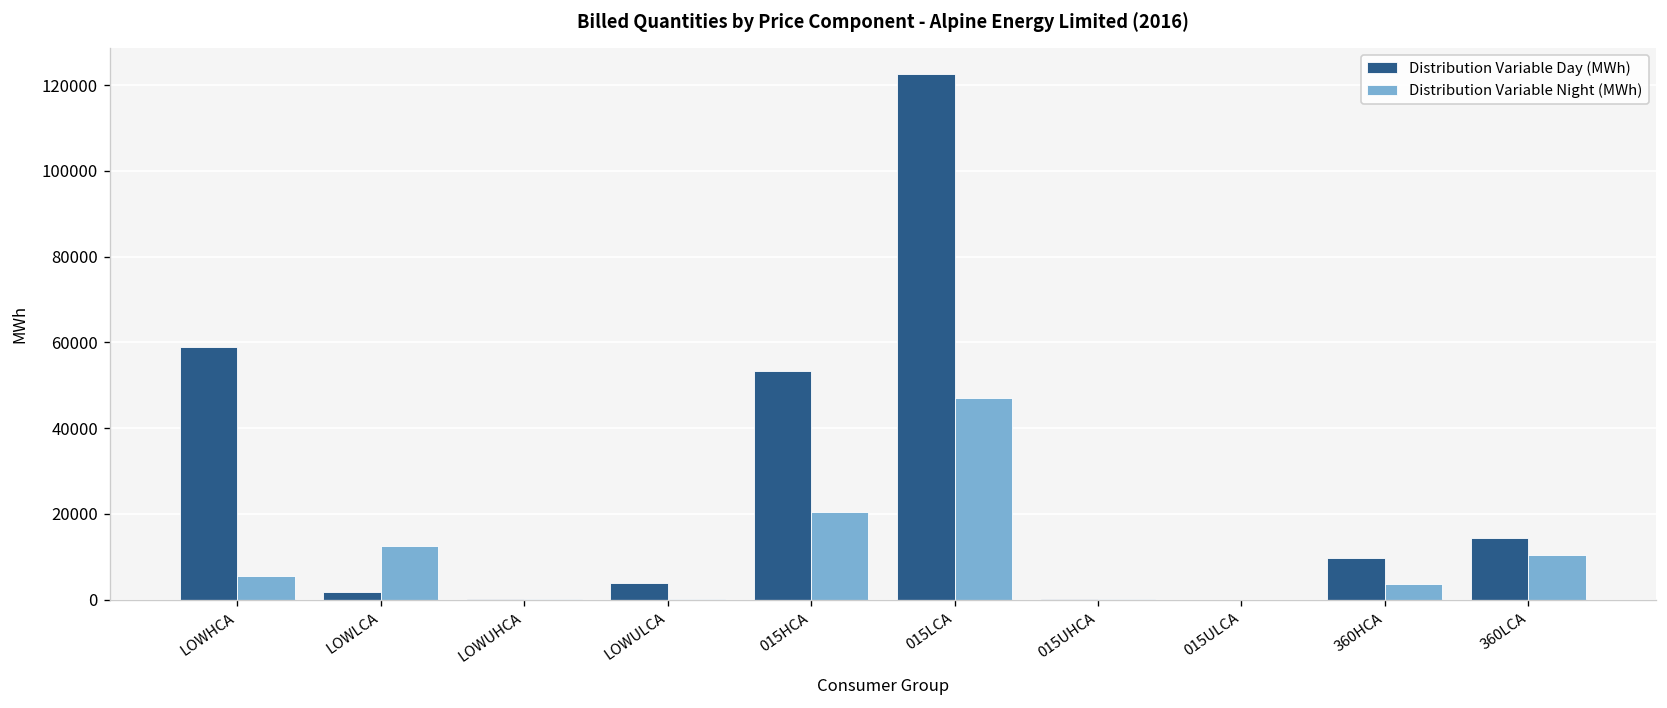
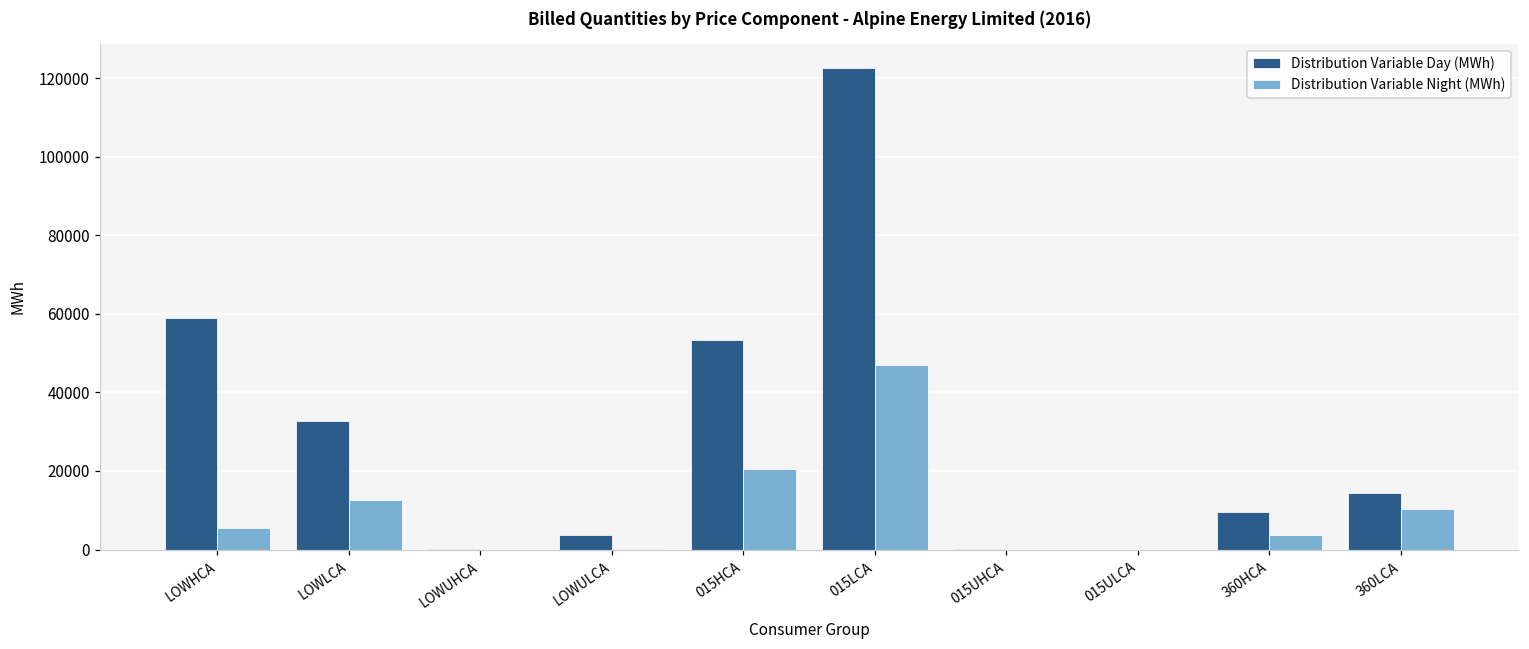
Distribution Variable Day (MWh), LOWLCA: 2000 -> 33000
